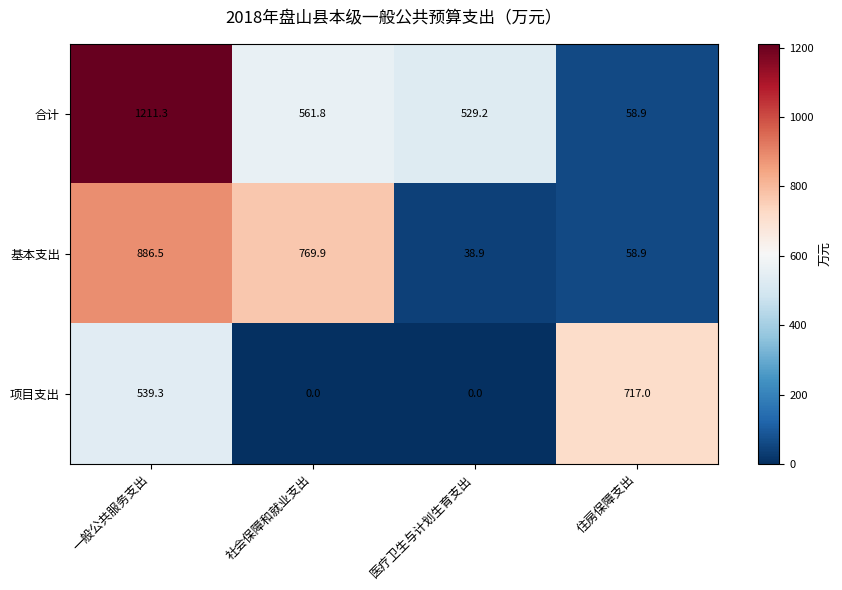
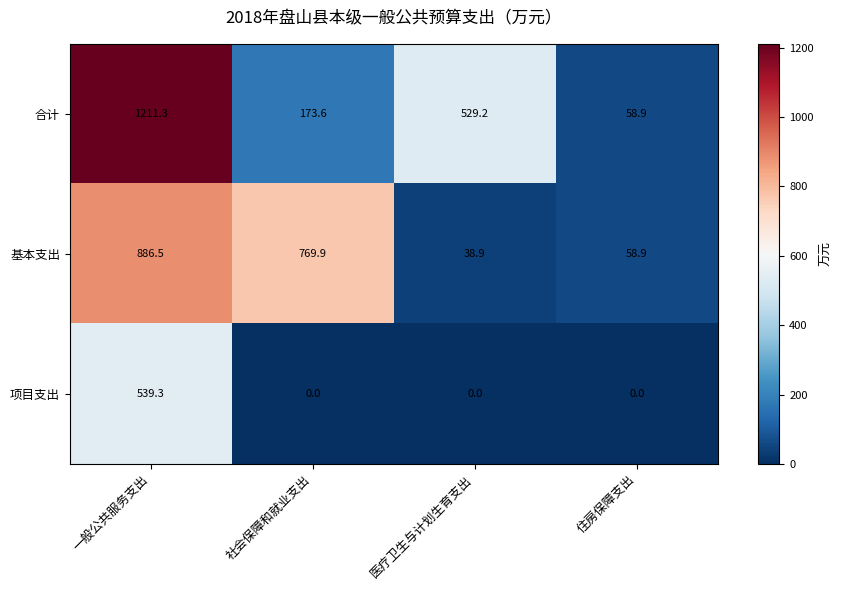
合计, 社会保障和就业支出: 561.8 -> 173.6
项目支出, 住房保障支出: 717.0 -> 0.0
